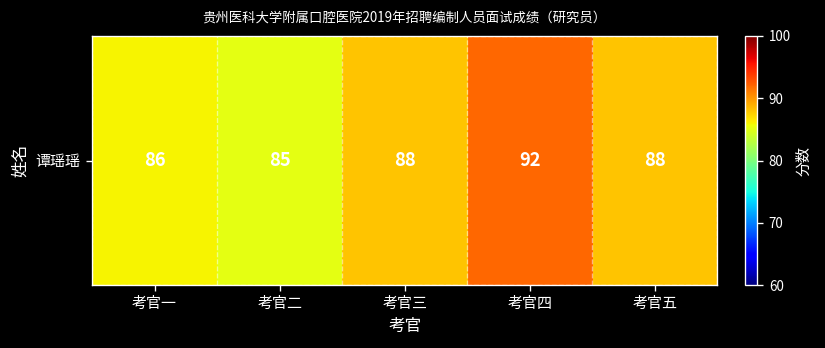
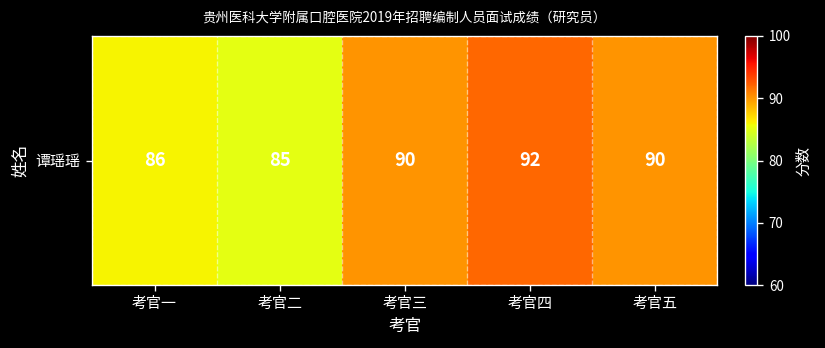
谭瑶瑶, 考官三: 88 -> 90
谭瑶瑶, 考官五: 88 -> 90
